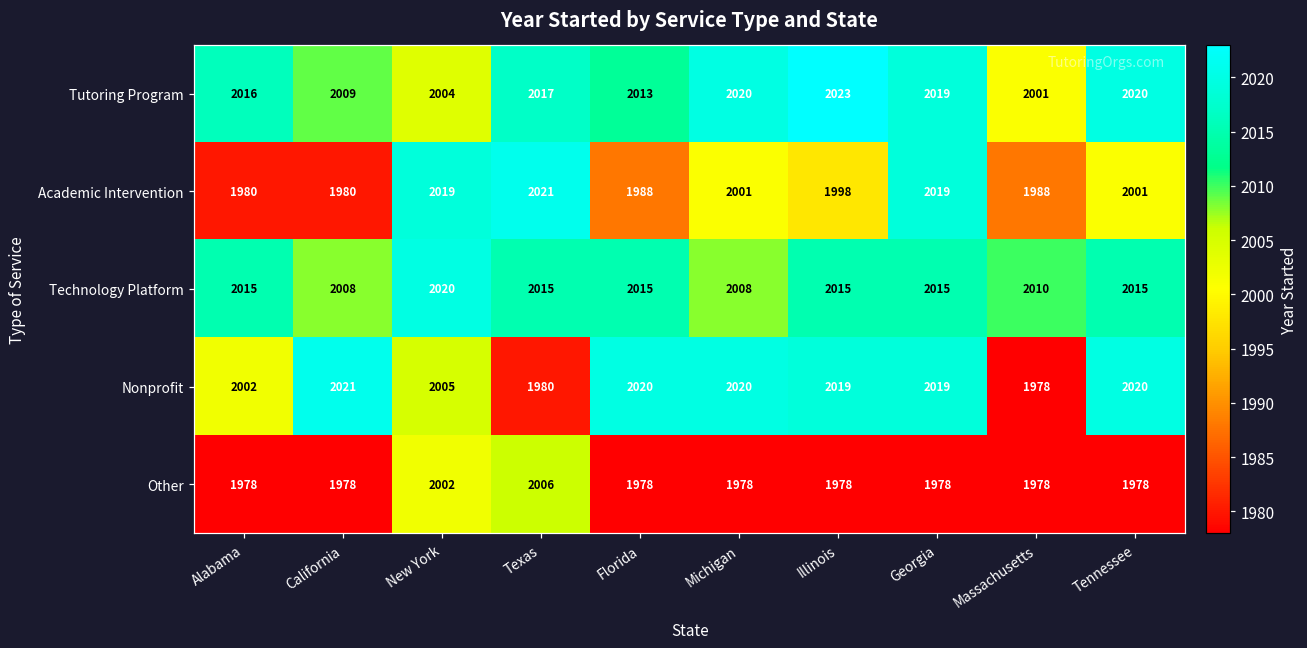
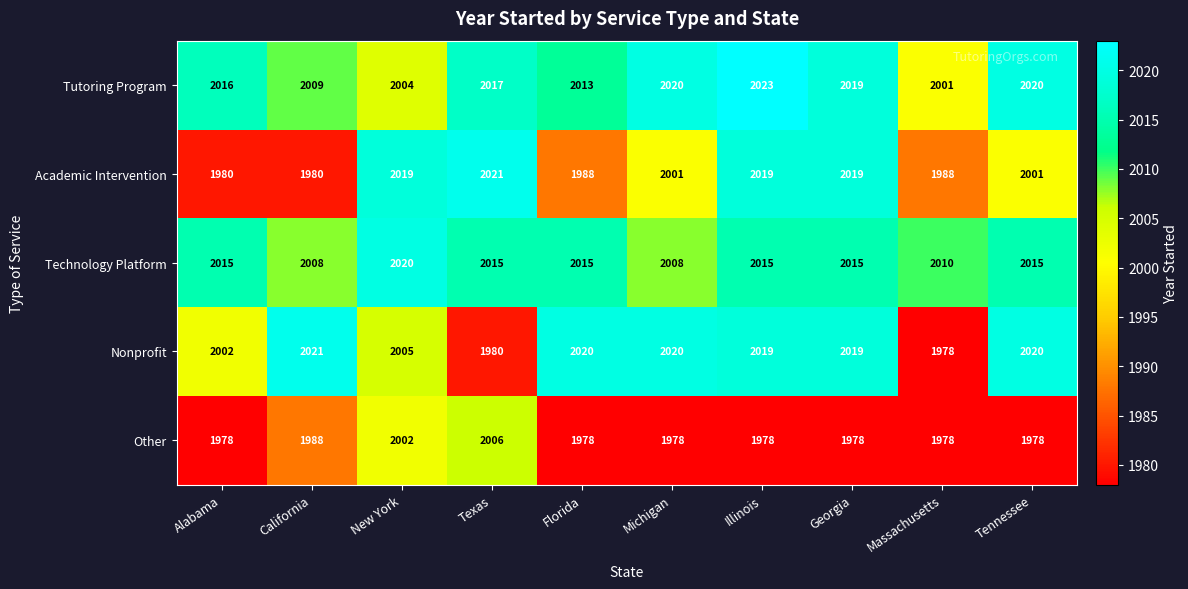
Academic Intervention, Illinois: 1998 -> 2019
Other, California: 1978 -> 1988
